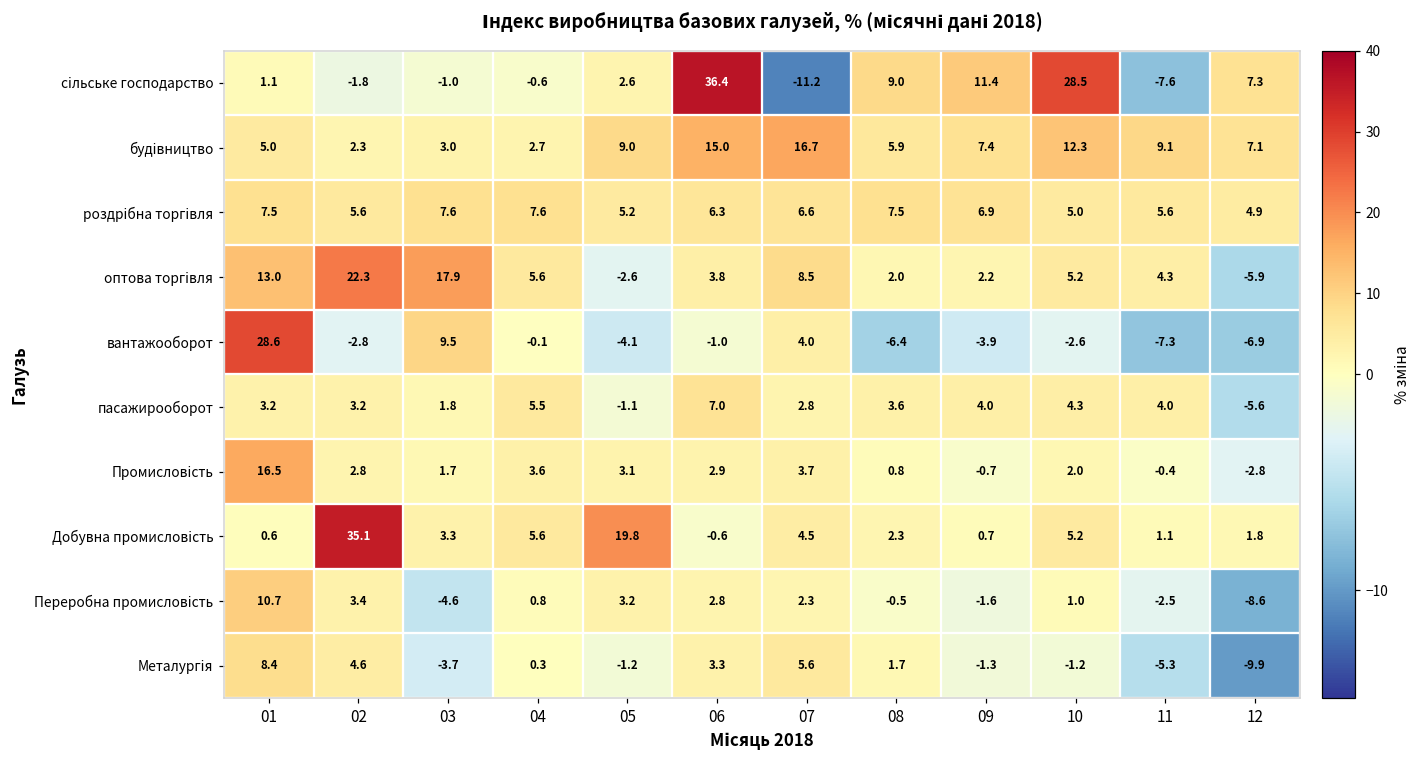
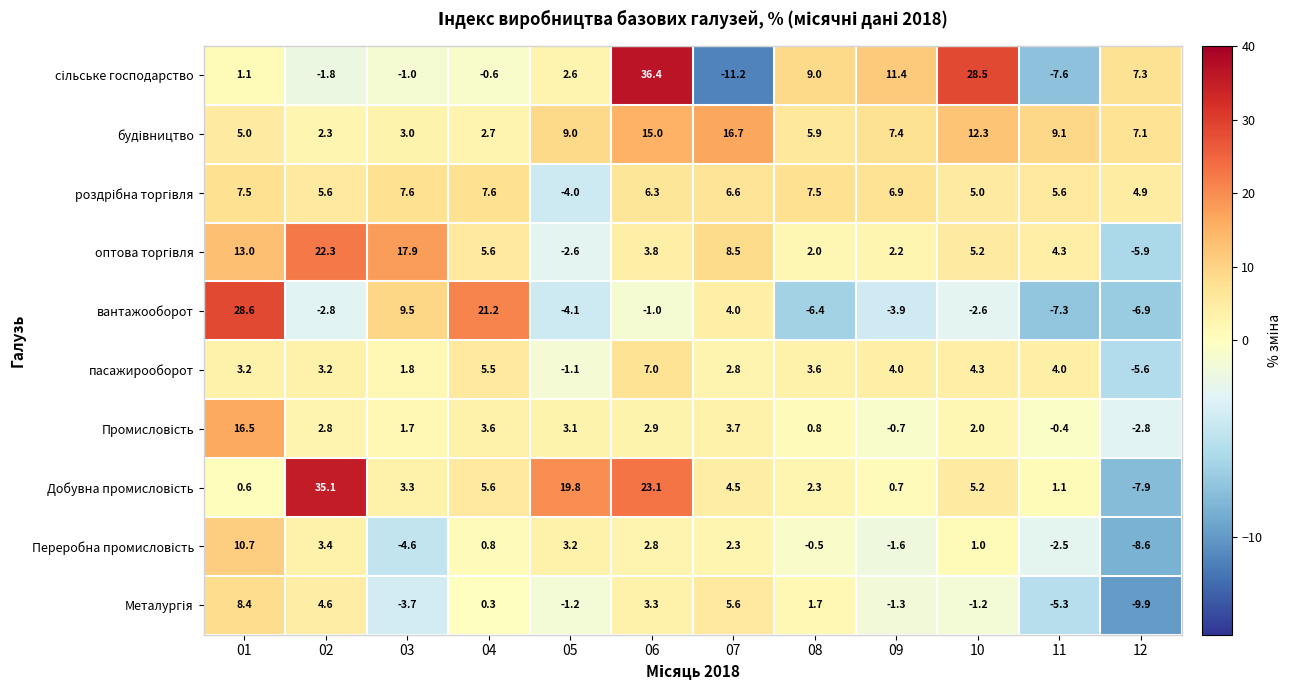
роздрібна торгівля, 05: 5.2 -> -4.0
вантажооборот, 04: -0.1 -> 21.2
Добувна промисловість, 06: -0.6 -> 23.1
Добувна промисловість, 12: 1.8 -> -7.9
